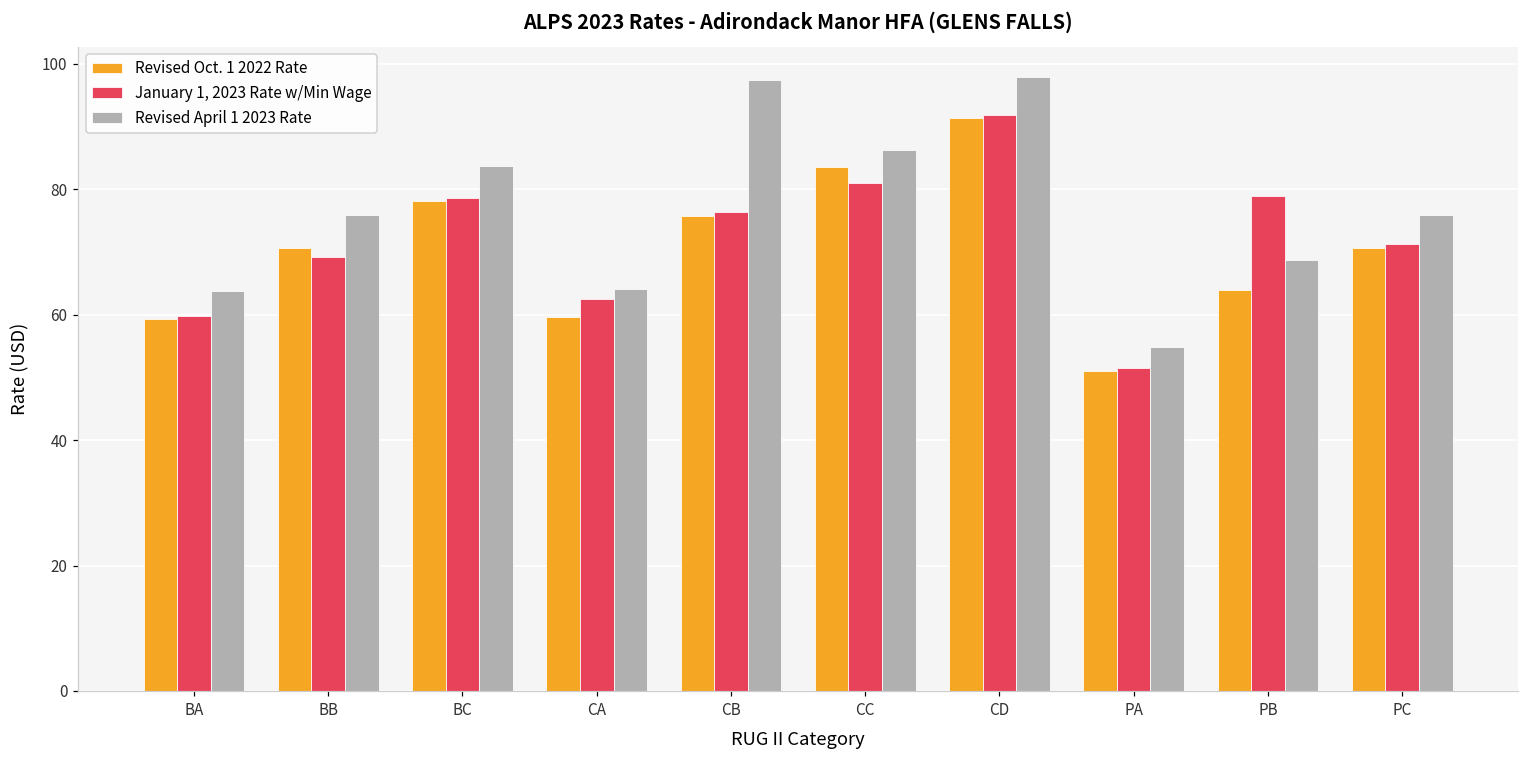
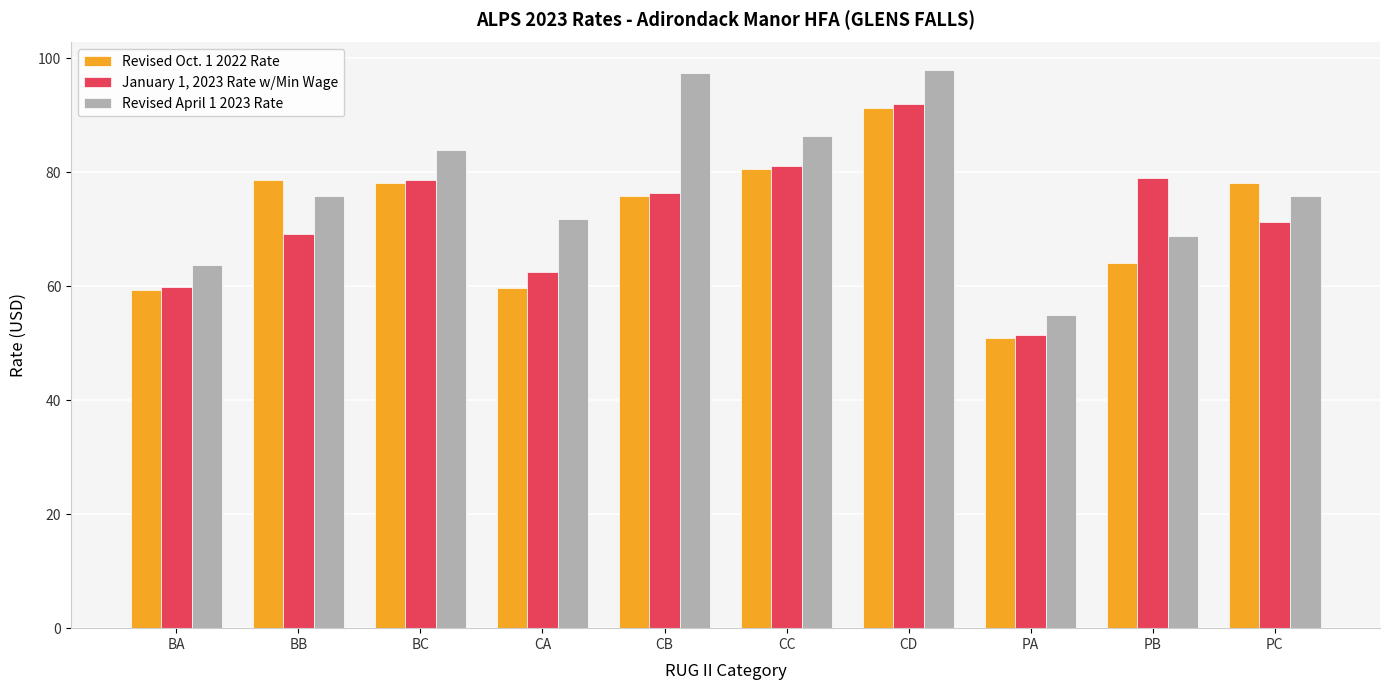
Revised Oct. 1 2022 Rate, BB: 71 -> 79
Revised April 1 2023 Rate, CA: 64 -> 72
Revised Oct. 1 2022 Rate, CC: 84 -> 80
Revised Oct. 1 2022 Rate, PC: 71 -> 78
